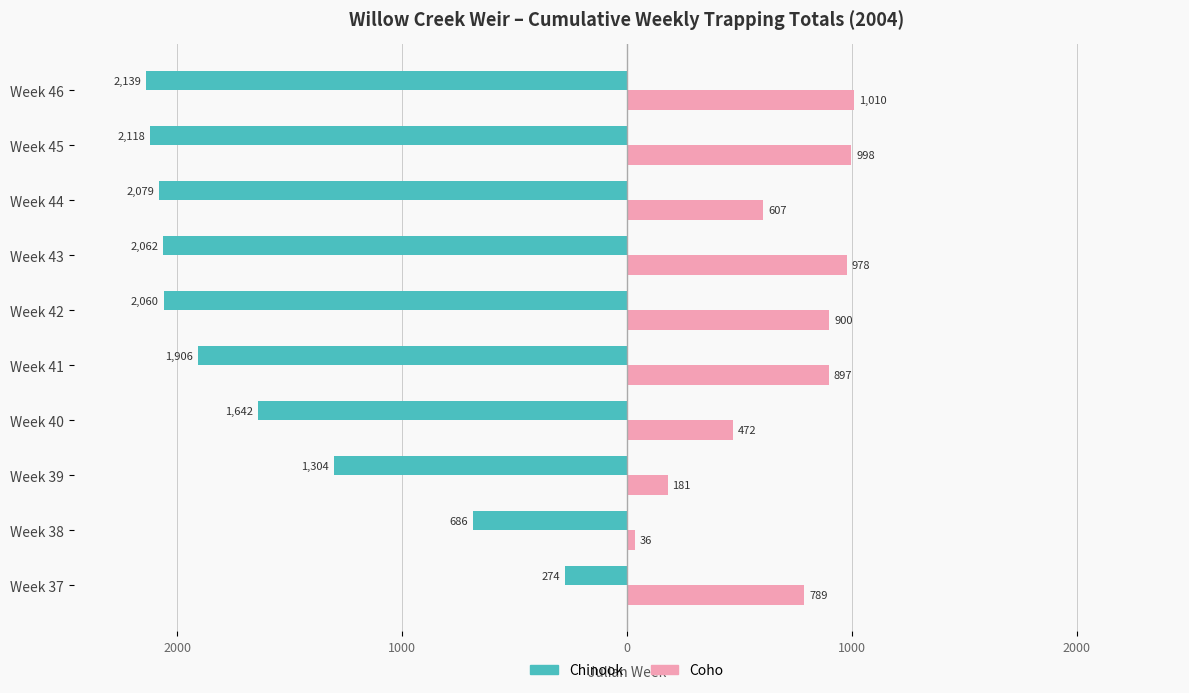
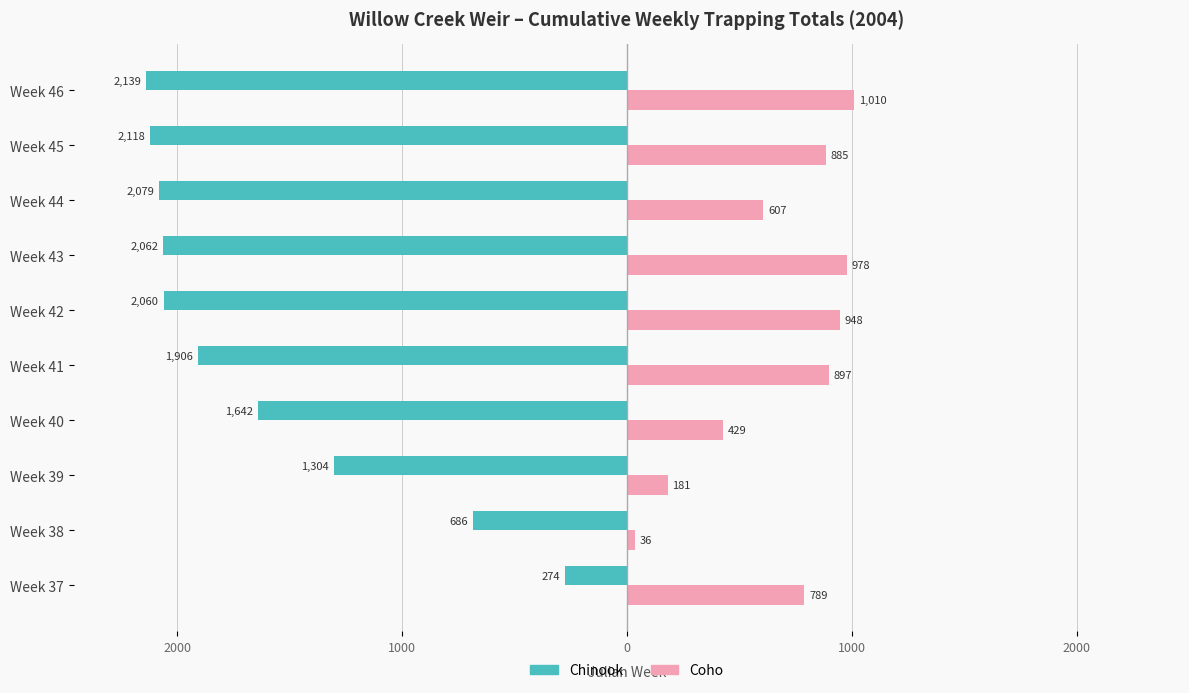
Coho, Week 45: 998 -> 885
Coho, Week 42: 900 -> 948
Coho, Week 40: 472 -> 429
